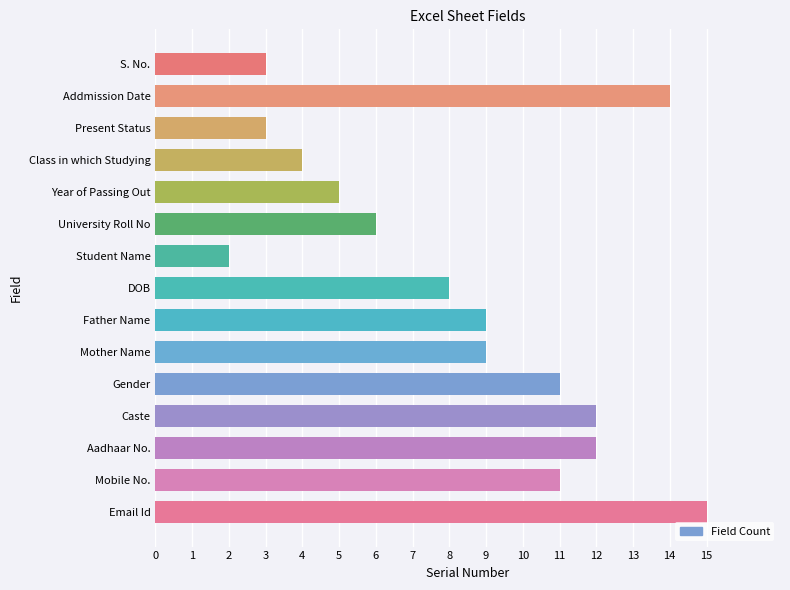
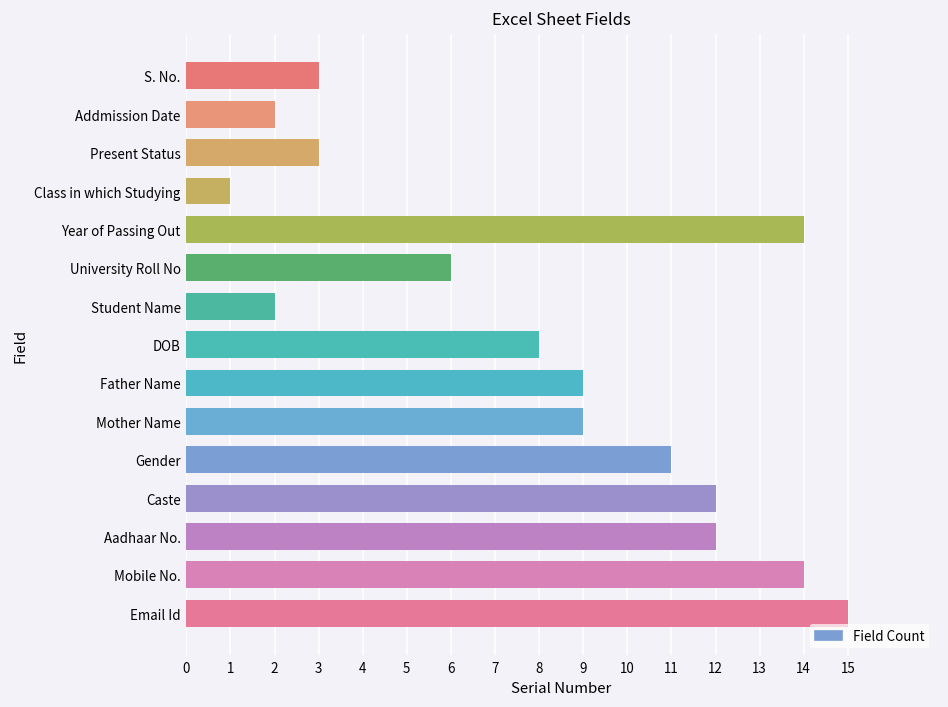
Addmission Date: 14 -> 2
Class in which Studying: 4 -> 1
Year of Passing Out: 5 -> 14
Mobile No.: 11 -> 14
